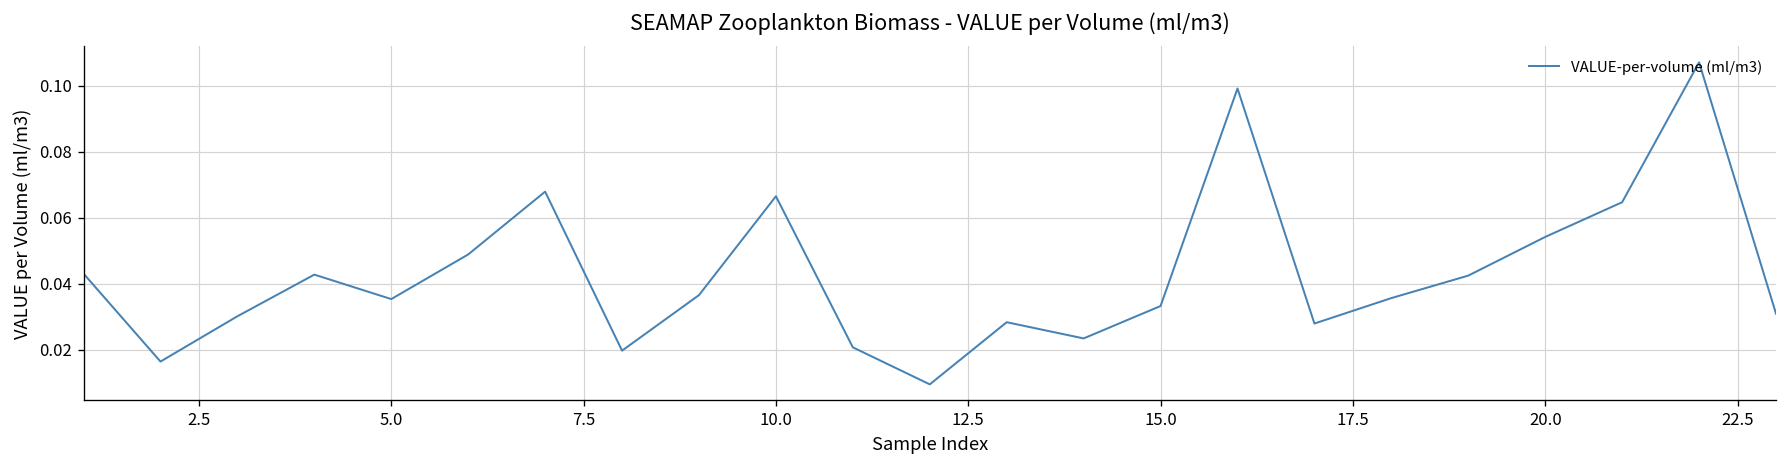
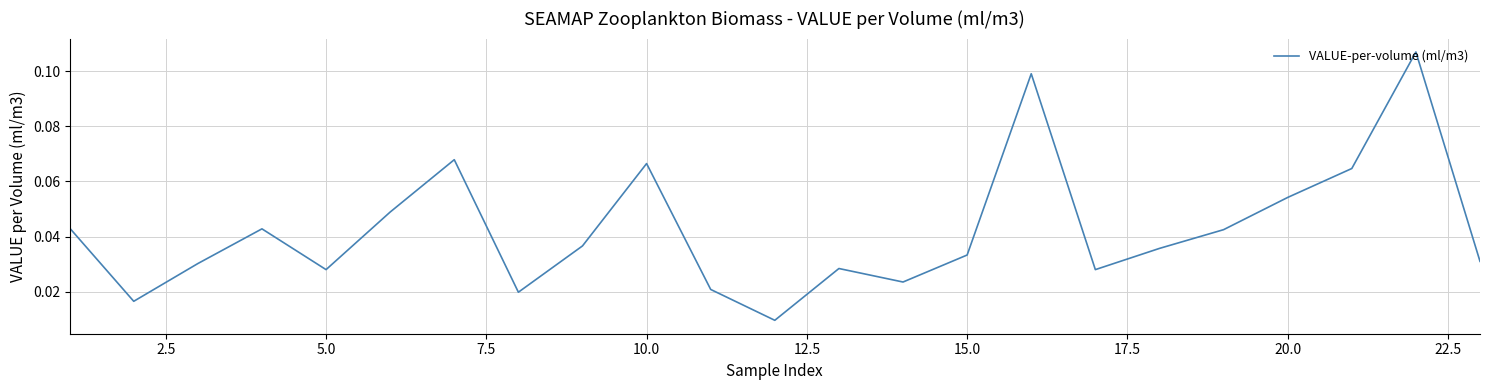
5.0: 0.035 -> 0.028
